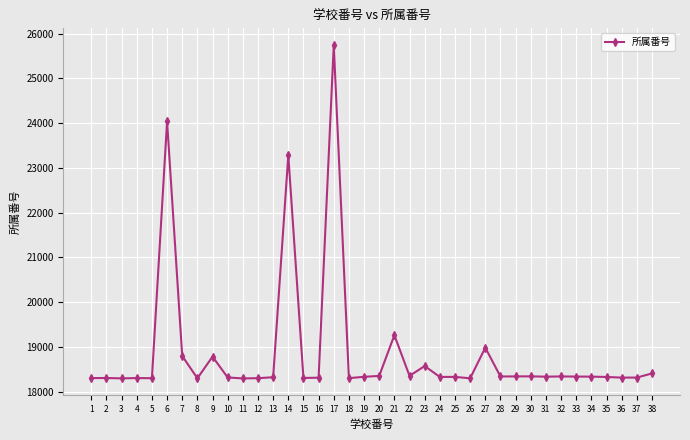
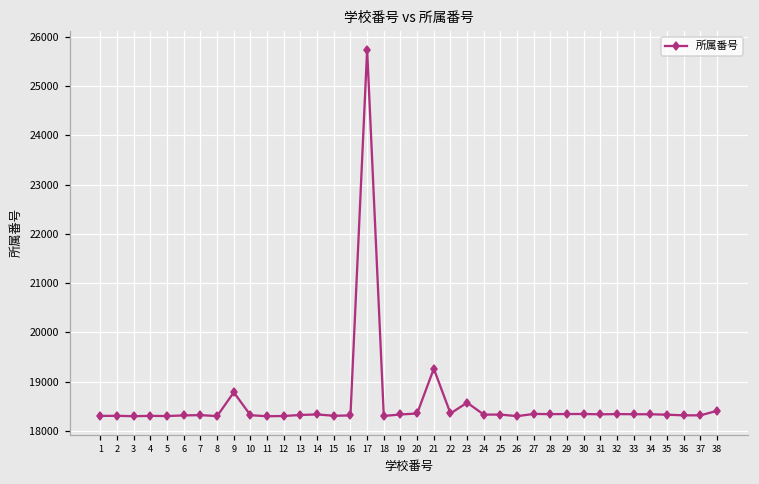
6: 24000 -> 18300
7: 18800 -> 18300
14: 23300 -> 18300
27: 19000 -> 18300
